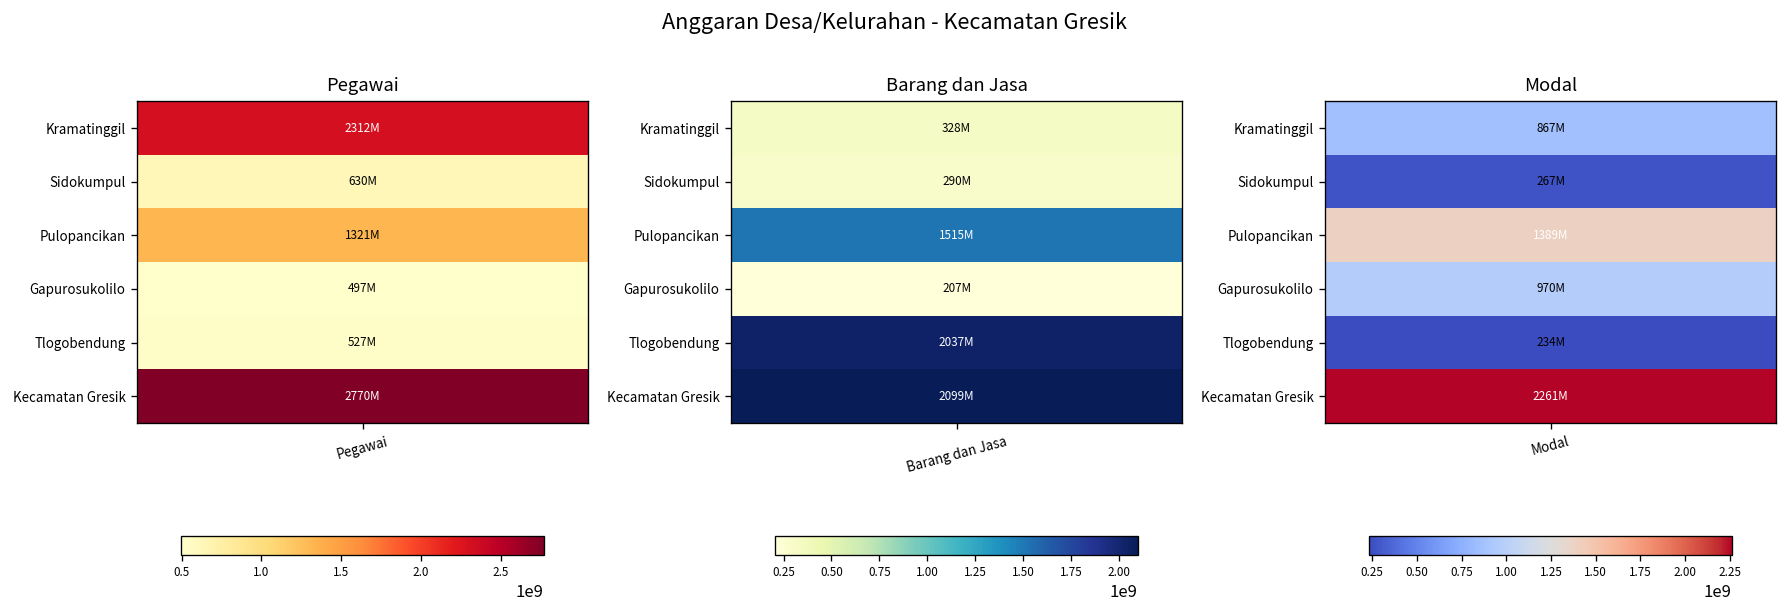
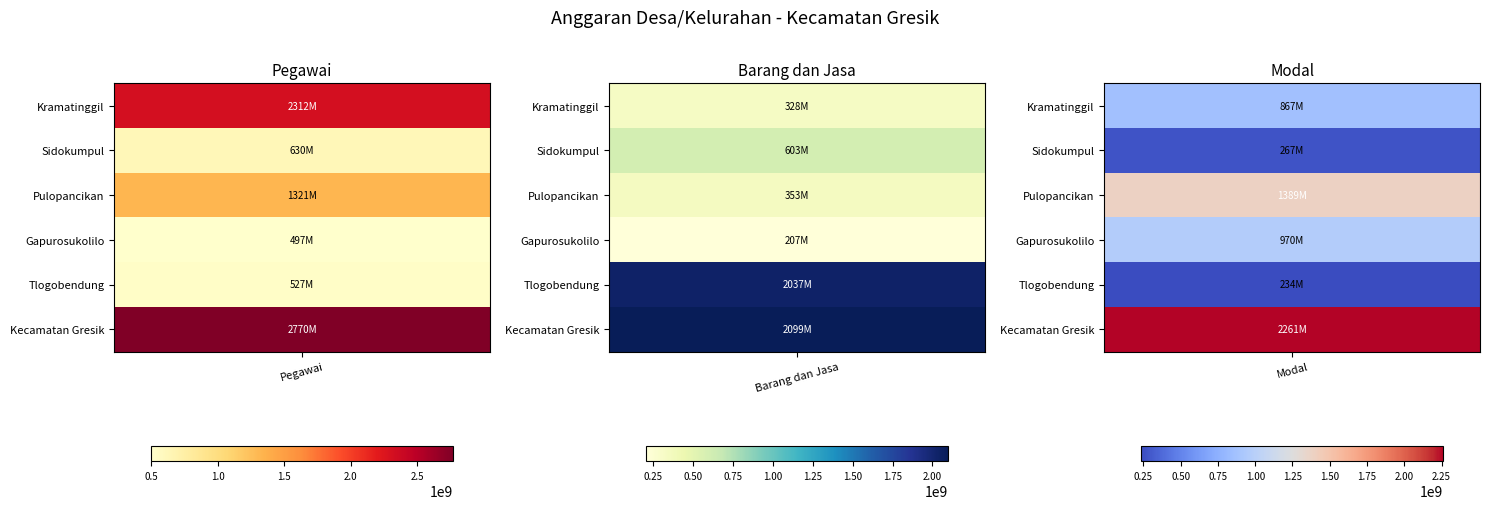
Barang dan Jasa, Sidokumpul, Barang dan Jasa: 290M -> 603M
Barang dan Jasa, Pulopancikan, Barang dan Jasa: 1515M -> 353M
